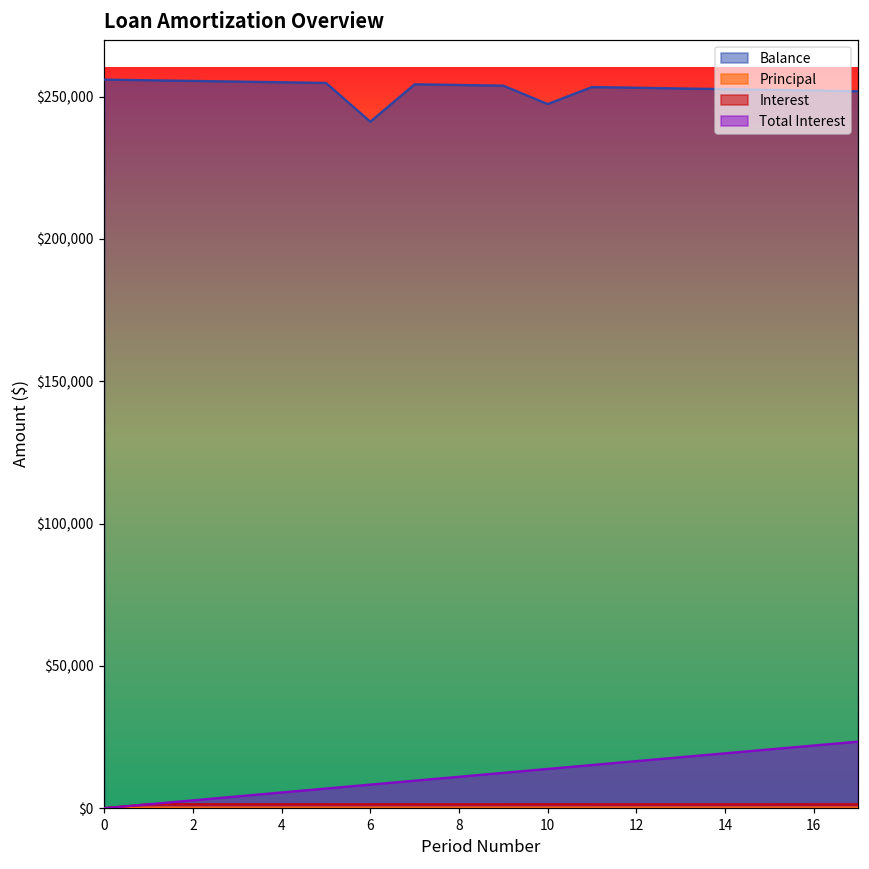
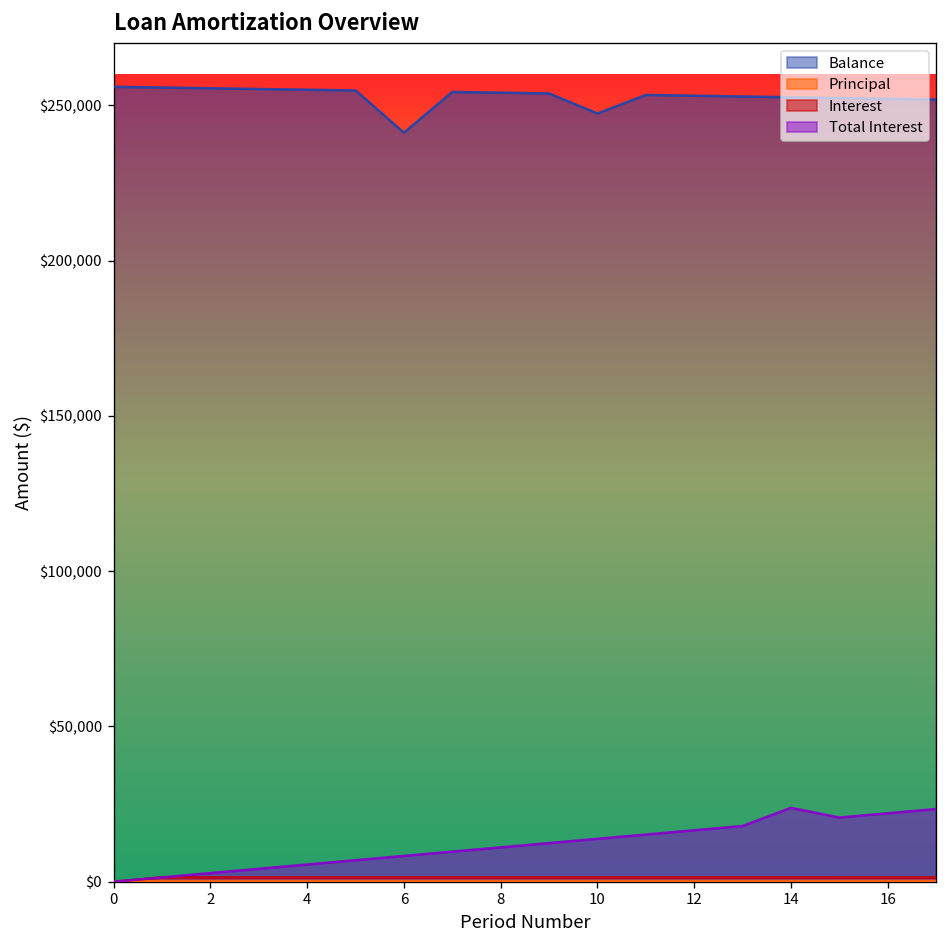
Total Interest, 14: $19,000 -> $24,000
